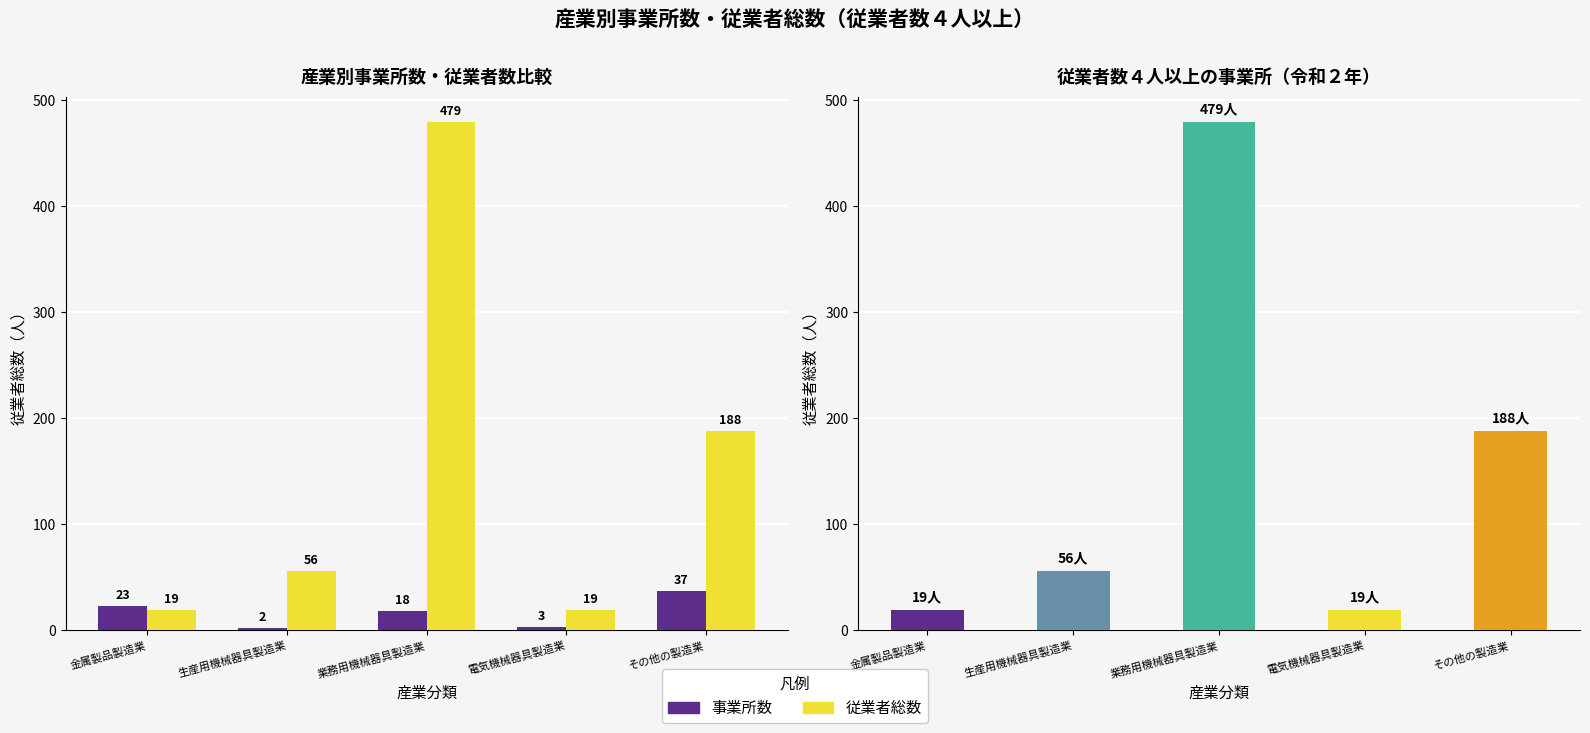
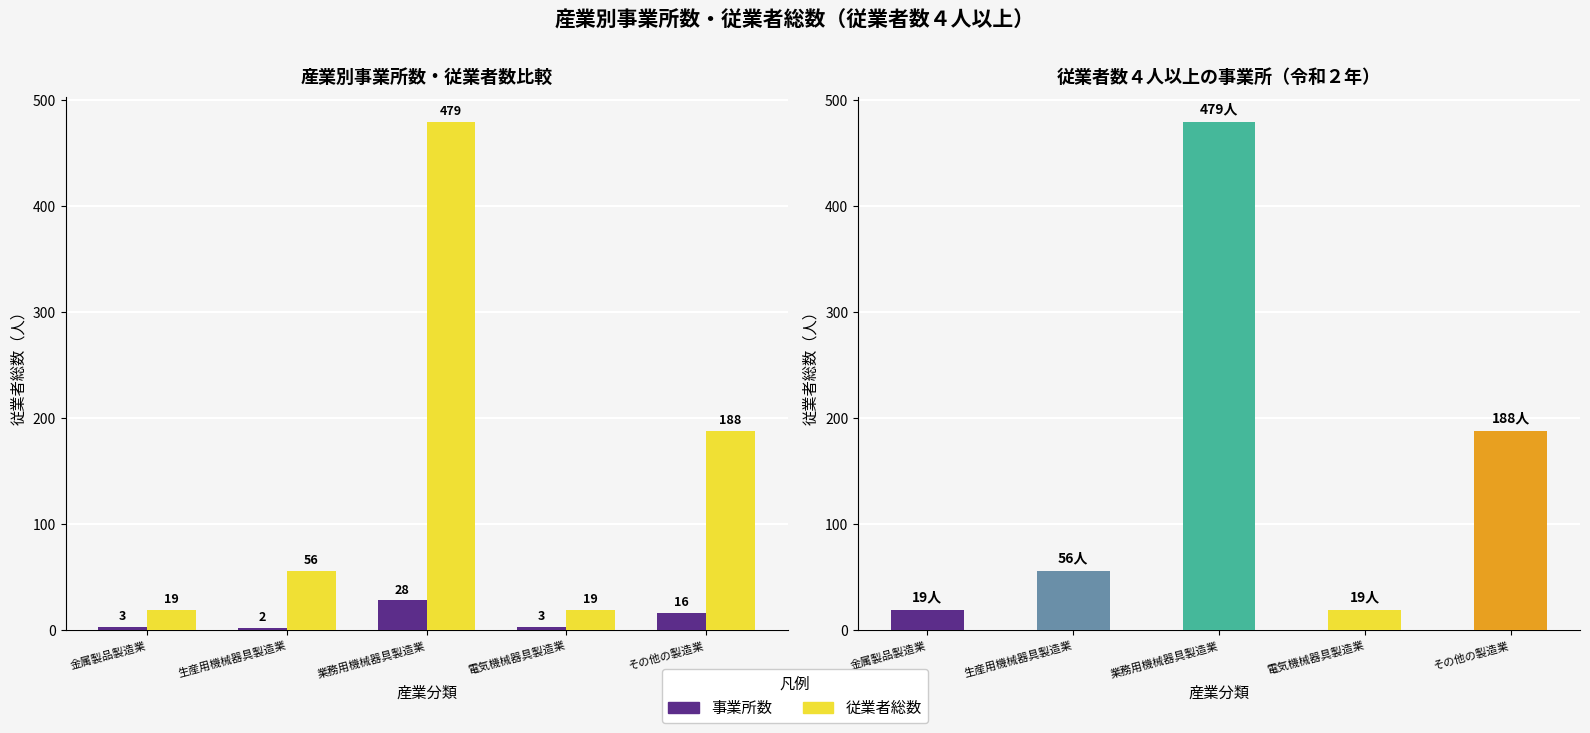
産業別事業所数・従業者数比較, 事業所数, 金属製品製造業: 23 -> 3
産業別事業所数・従業者数比較, 事業所数, 業務用機械器具製造業: 18 -> 28
産業別事業所数・従業者数比較, 事業所数, その他の製造業: 37 -> 16
